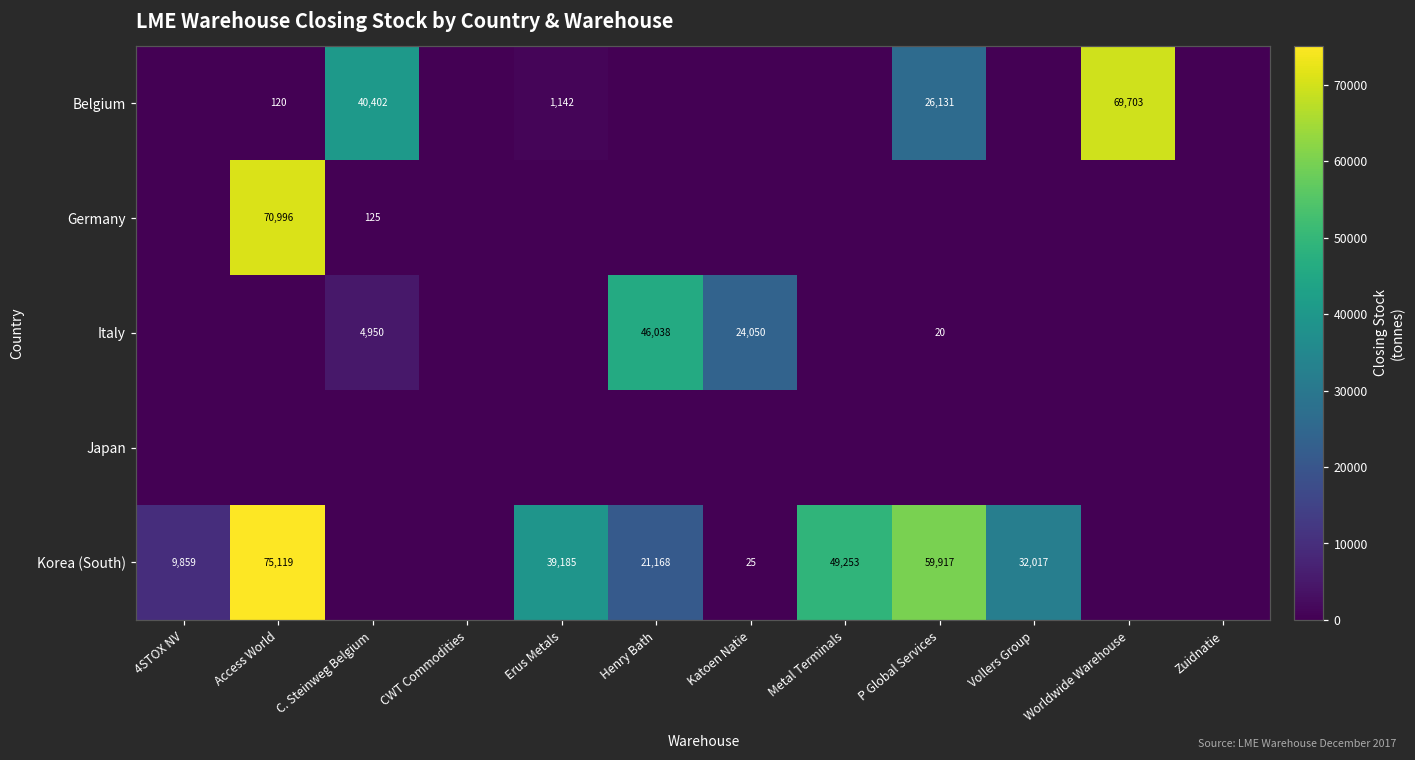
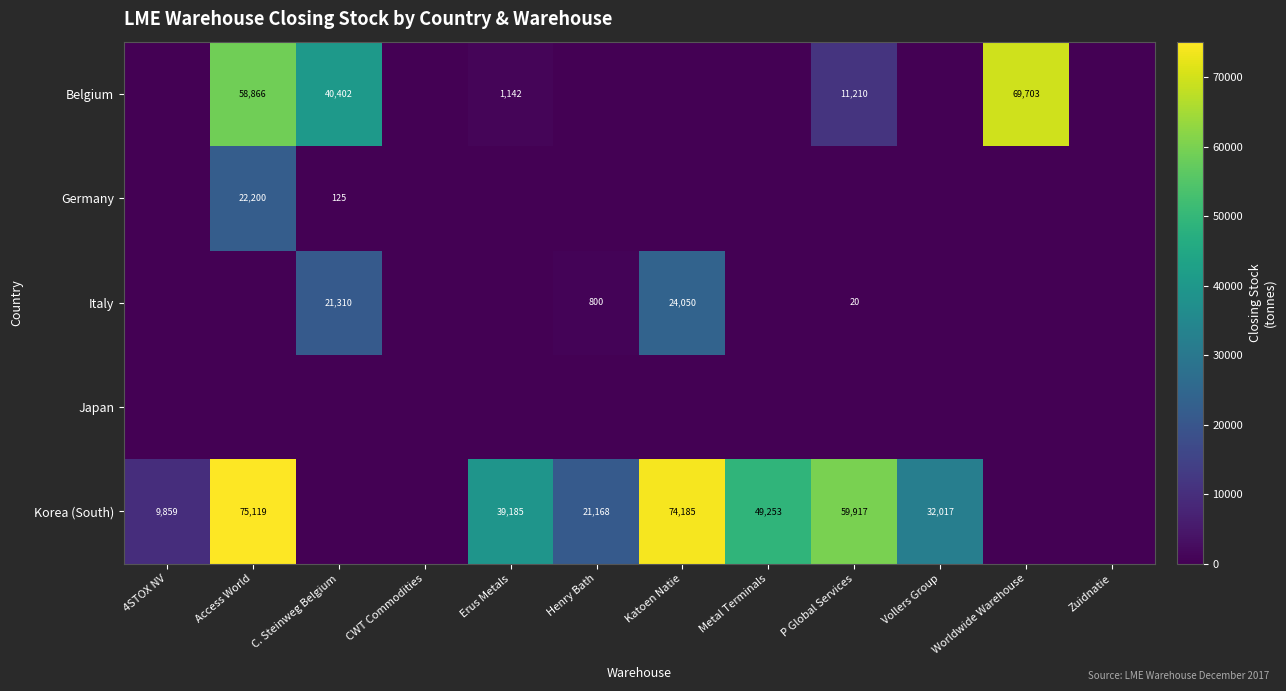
Belgium, Access World: 120 -> 58,866
Belgium, P Global Services: 26,131 -> 11,210
Germany, Access World: 70,996 -> 22,200
Italy, C. Steinweg Belgium: 4,950 -> 21,310
Italy, Henry Bath: 46,038 -> 800
Korea (South), Katoen Natie: 25 -> 74,185
